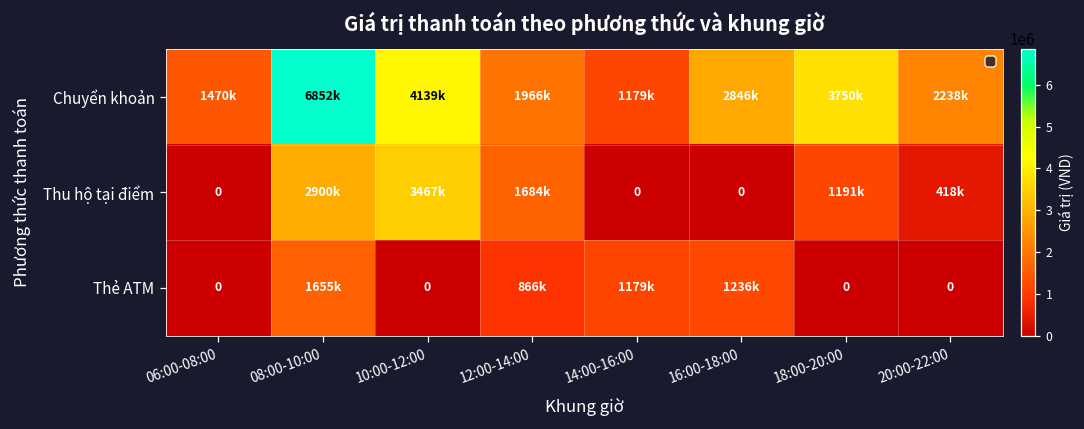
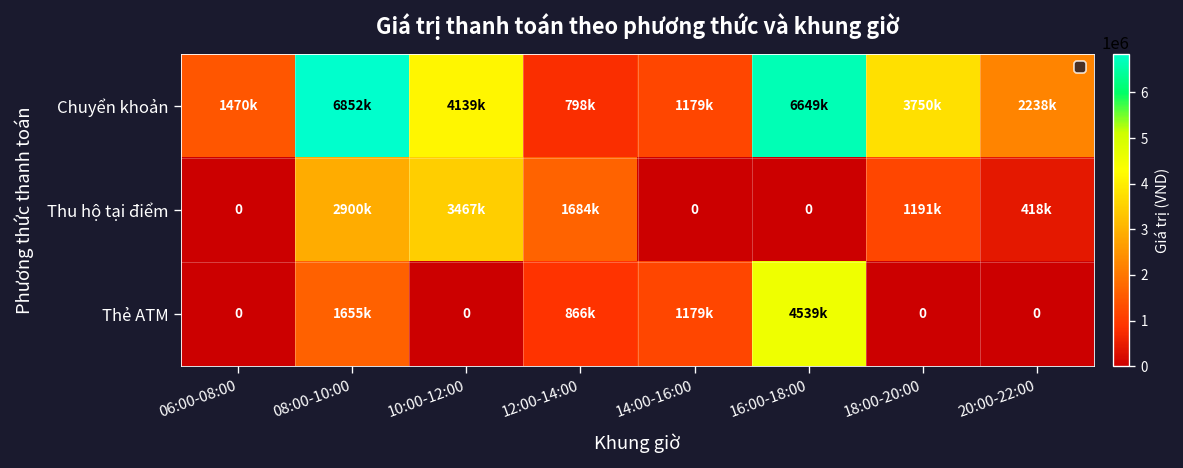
Chuyển khoản, 12:00-14:00: 1966k -> 798k
Chuyển khoản, 16:00-18:00: 2846k -> 6649k
Thẻ ATM, 16:00-18:00: 1236k -> 4539k
